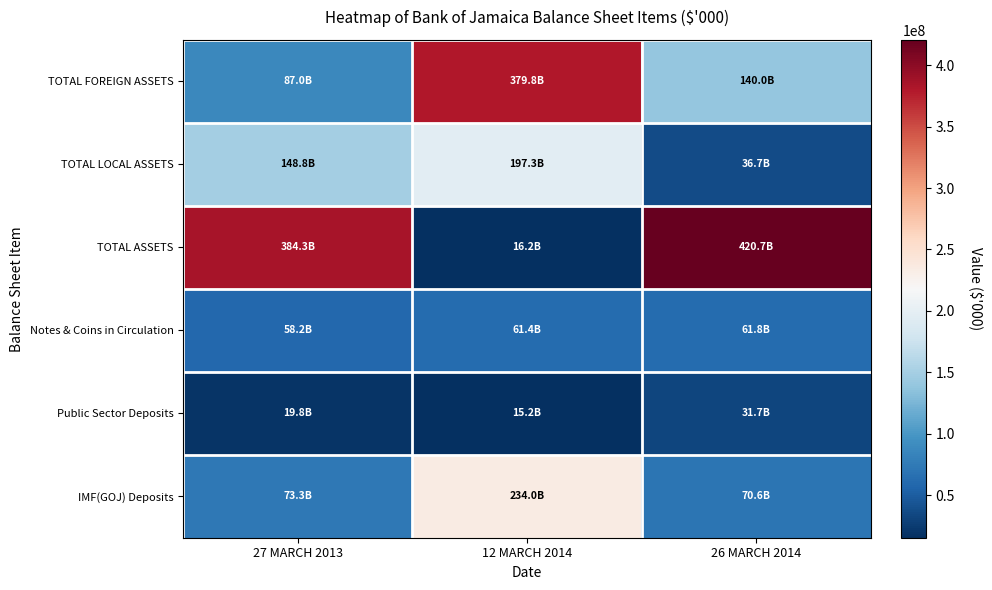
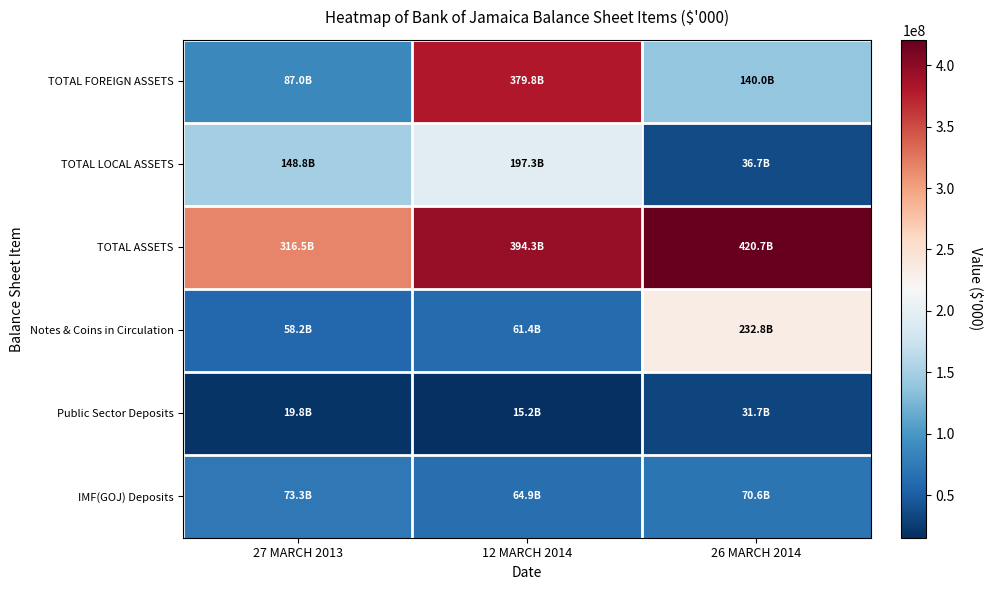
TOTAL ASSETS, 27 MARCH 2013: 384.3B -> 316.5B
TOTAL ASSETS, 12 MARCH 2014: 16.2B -> 394.3B
Notes & Coins in Circulation, 26 MARCH 2014: 61.8B -> 232.8B
IMF(GOJ) Deposits, 12 MARCH 2014: 234.0B -> 64.9B
